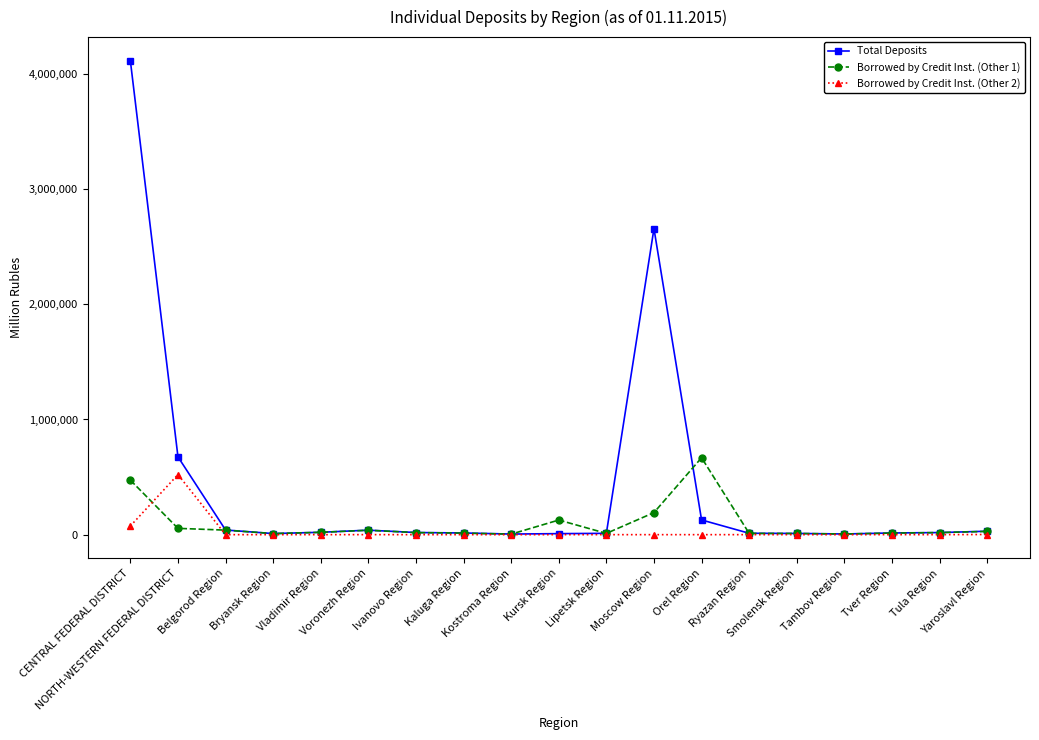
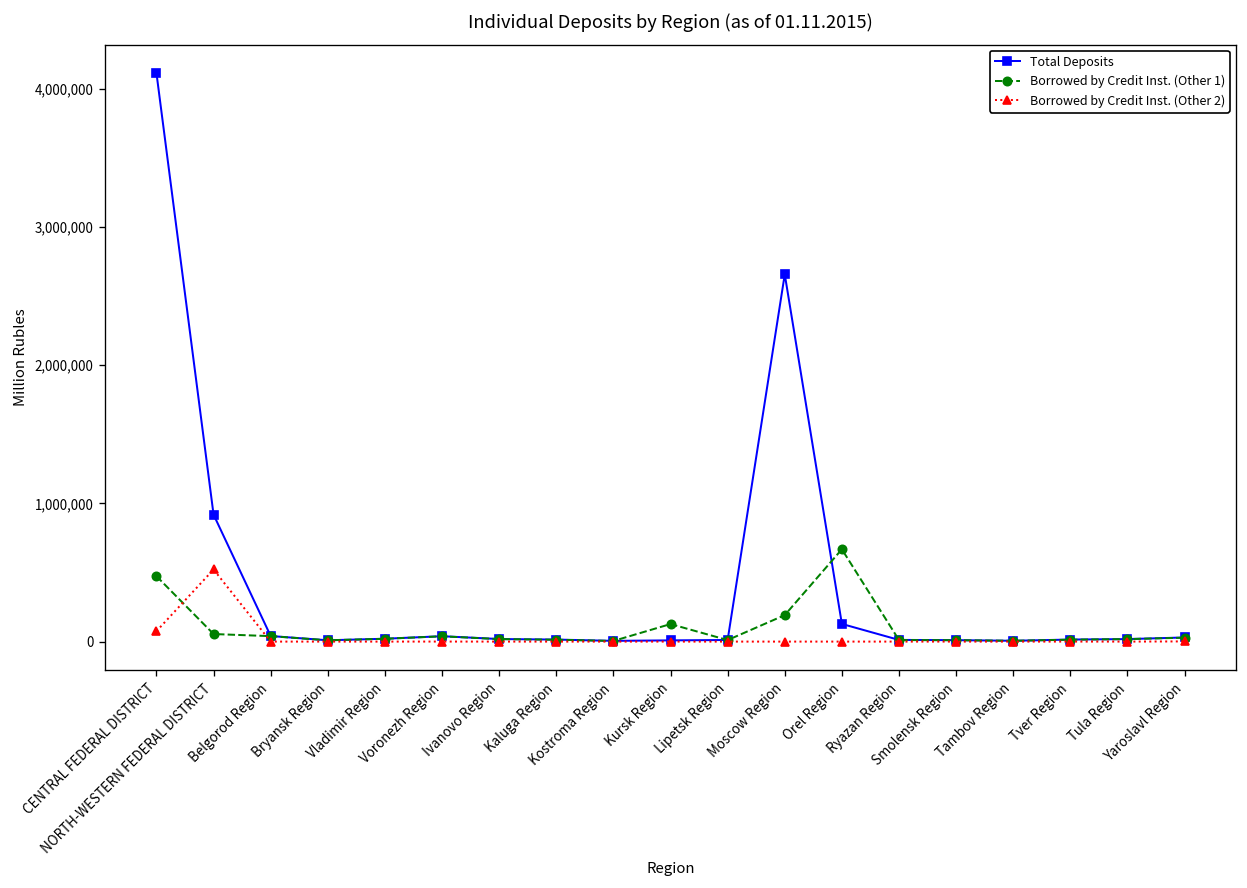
Total Deposits, NORTH-WESTERN FEDERAL DISTRICT: 680,000 -> 920,000
